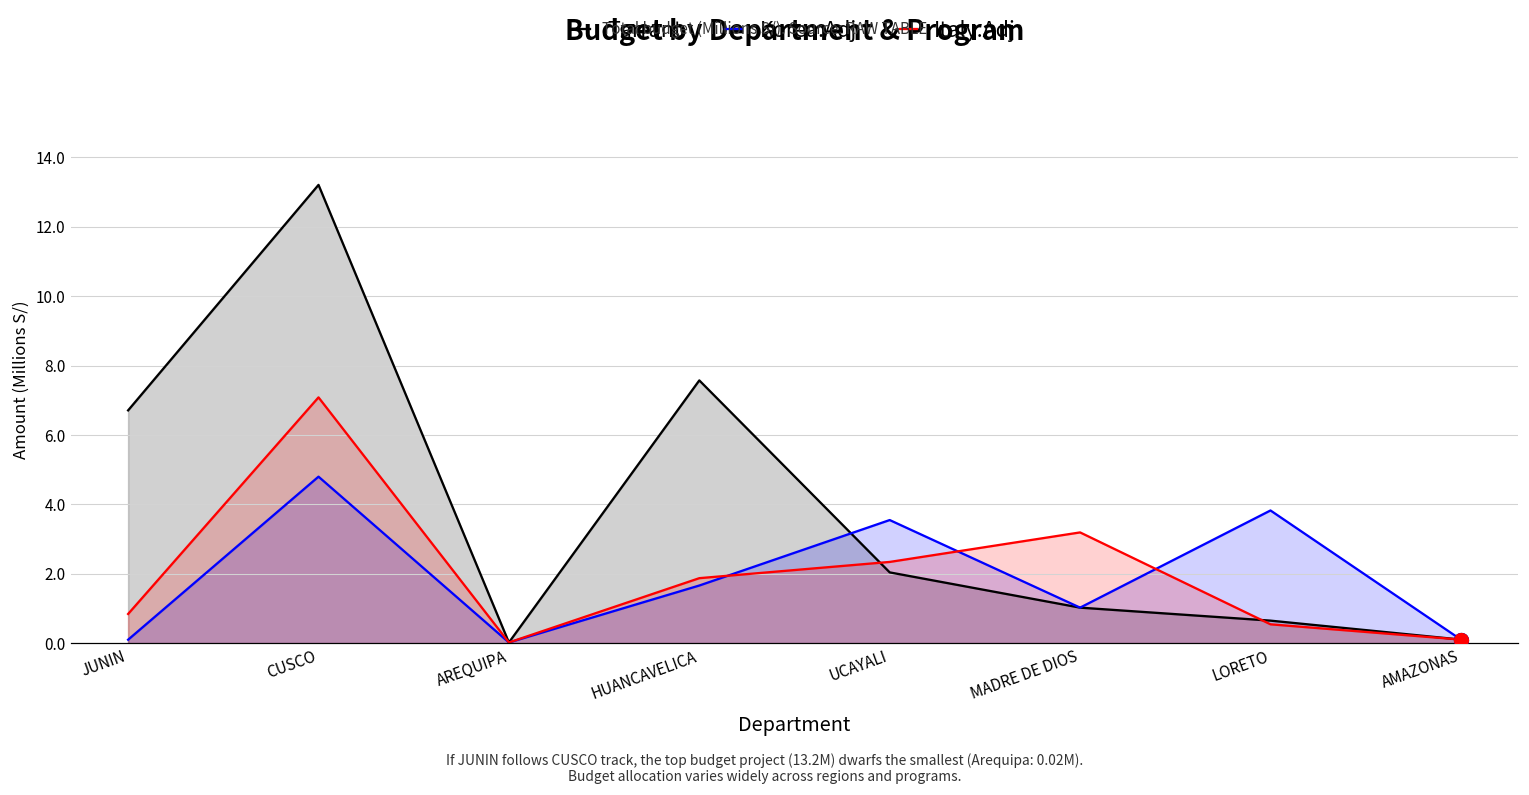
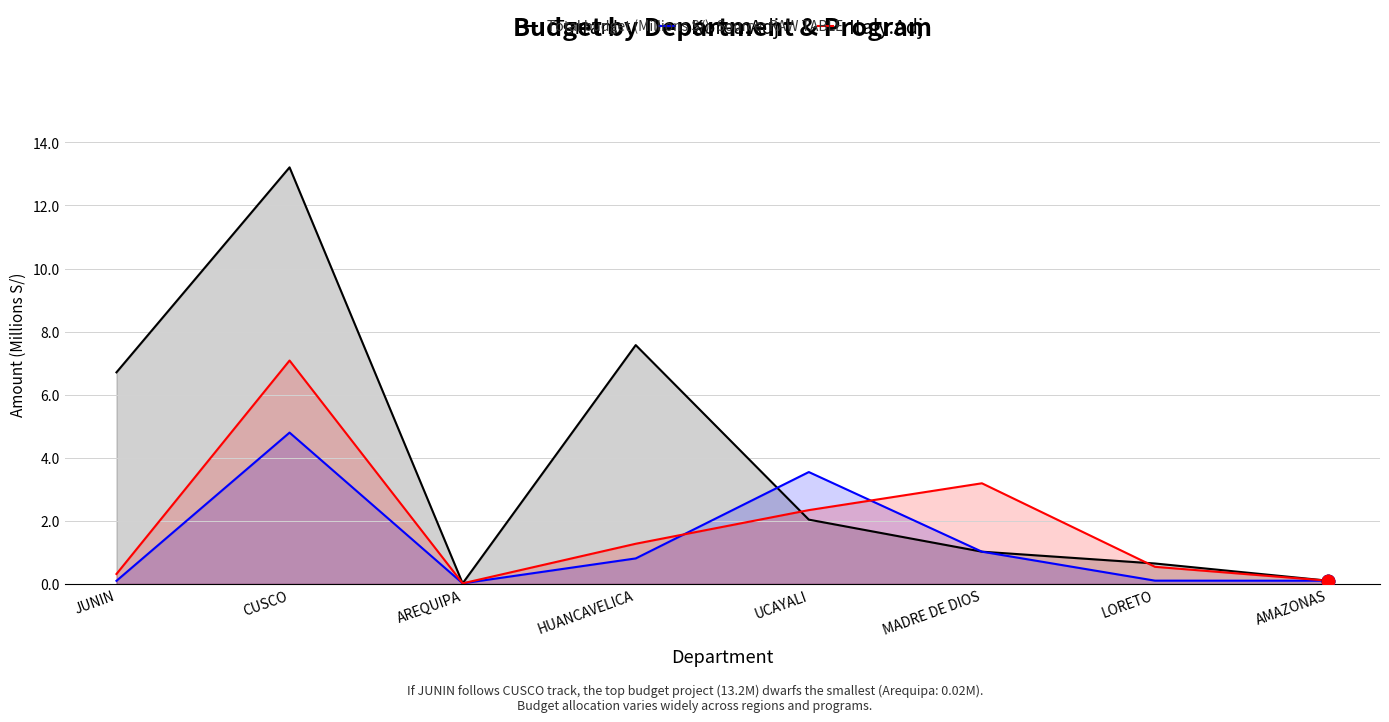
Italy.Adj, JUNIN: 0.8 -> 0.3
Korea.Adj, HUANCAVELICA: 1.7 -> 0.8
Italy.Adj, HUANCAVELICA: 1.9 -> 1.3
Korea.Adj, LORETO: 3.8 -> 0.1
